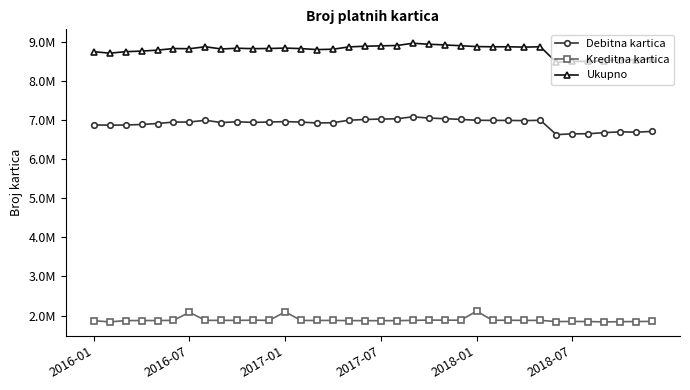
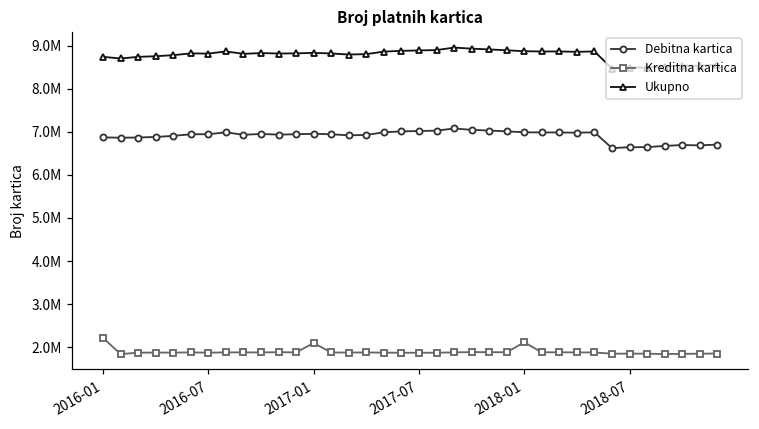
Kreditna kartica, 2016-01: 1900000 -> 2200000
Kreditna kartica, 2016-07: 2100000 -> 1900000
